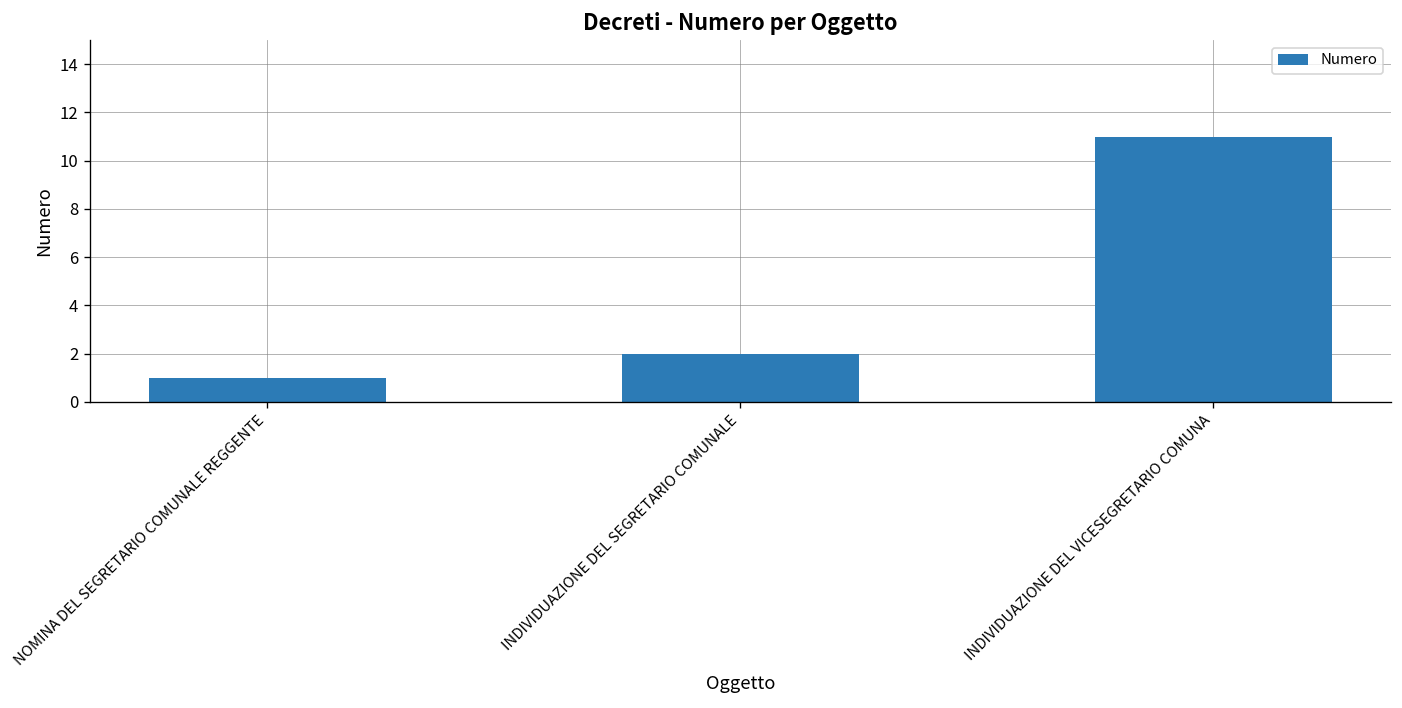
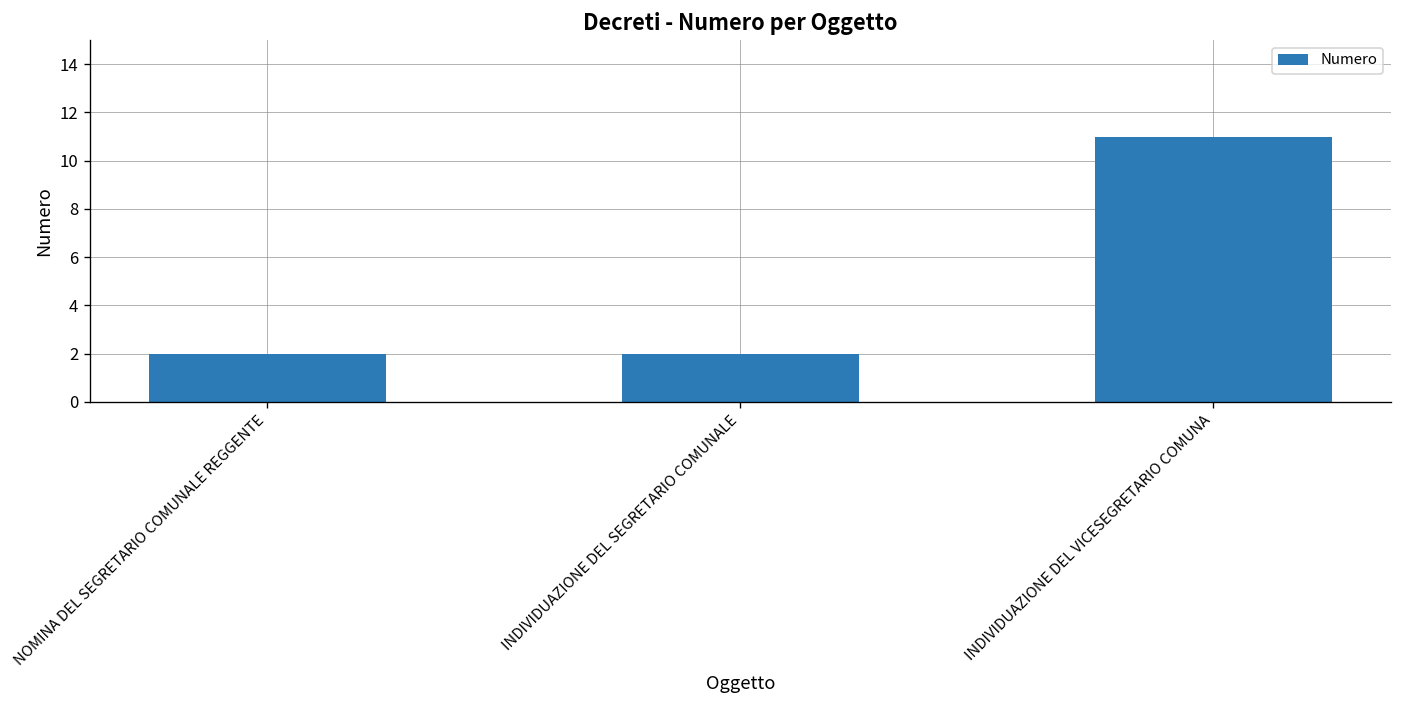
NOMINA DEL SEGRETARIO COMUNALE REGGENTE: 1 -> 2
